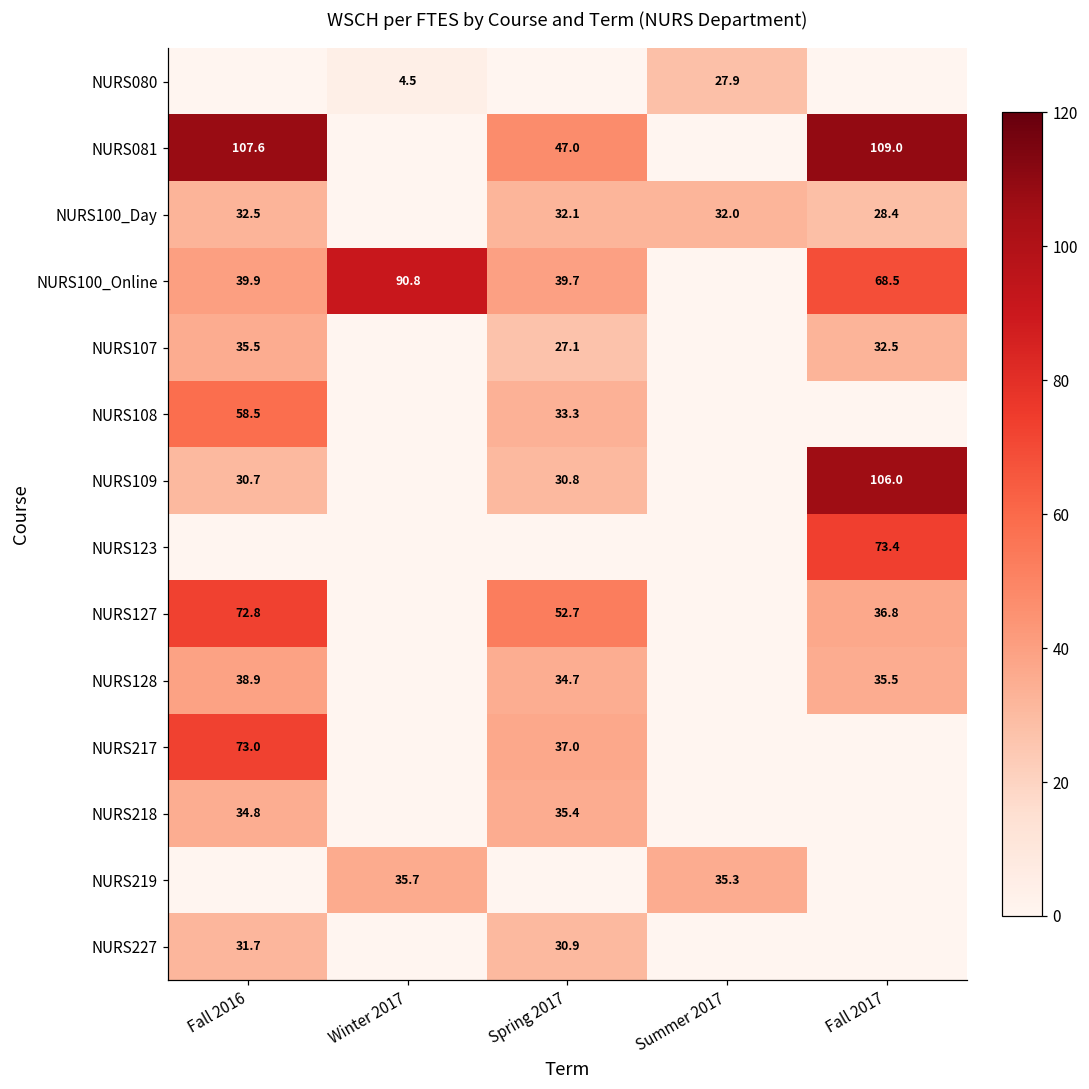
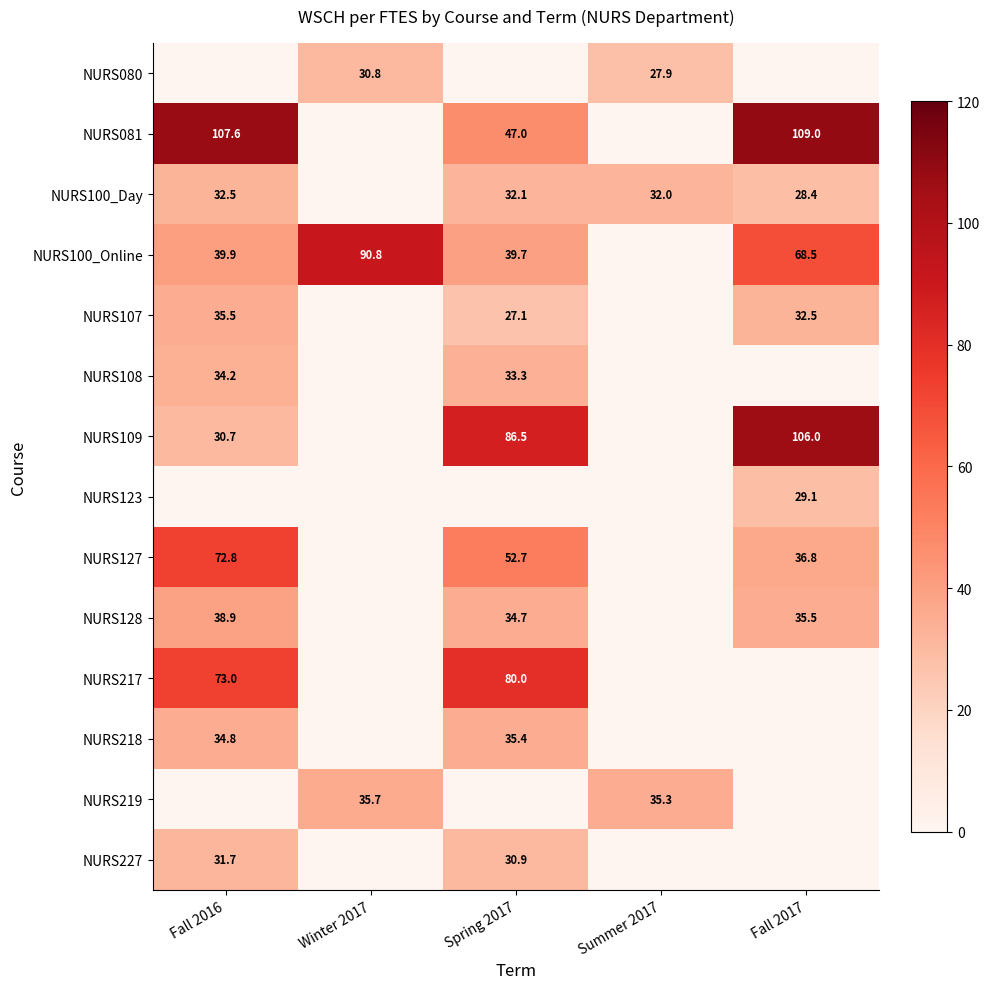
NURS080, Winter 2017: 4.5 -> 30.8
NURS108, Fall 2016: 58.5 -> 34.2
NURS109, Spring 2017: 30.8 -> 86.5
NURS123, Fall 2017: 73.4 -> 29.1
NURS217, Spring 2017: 37.0 -> 80.0
